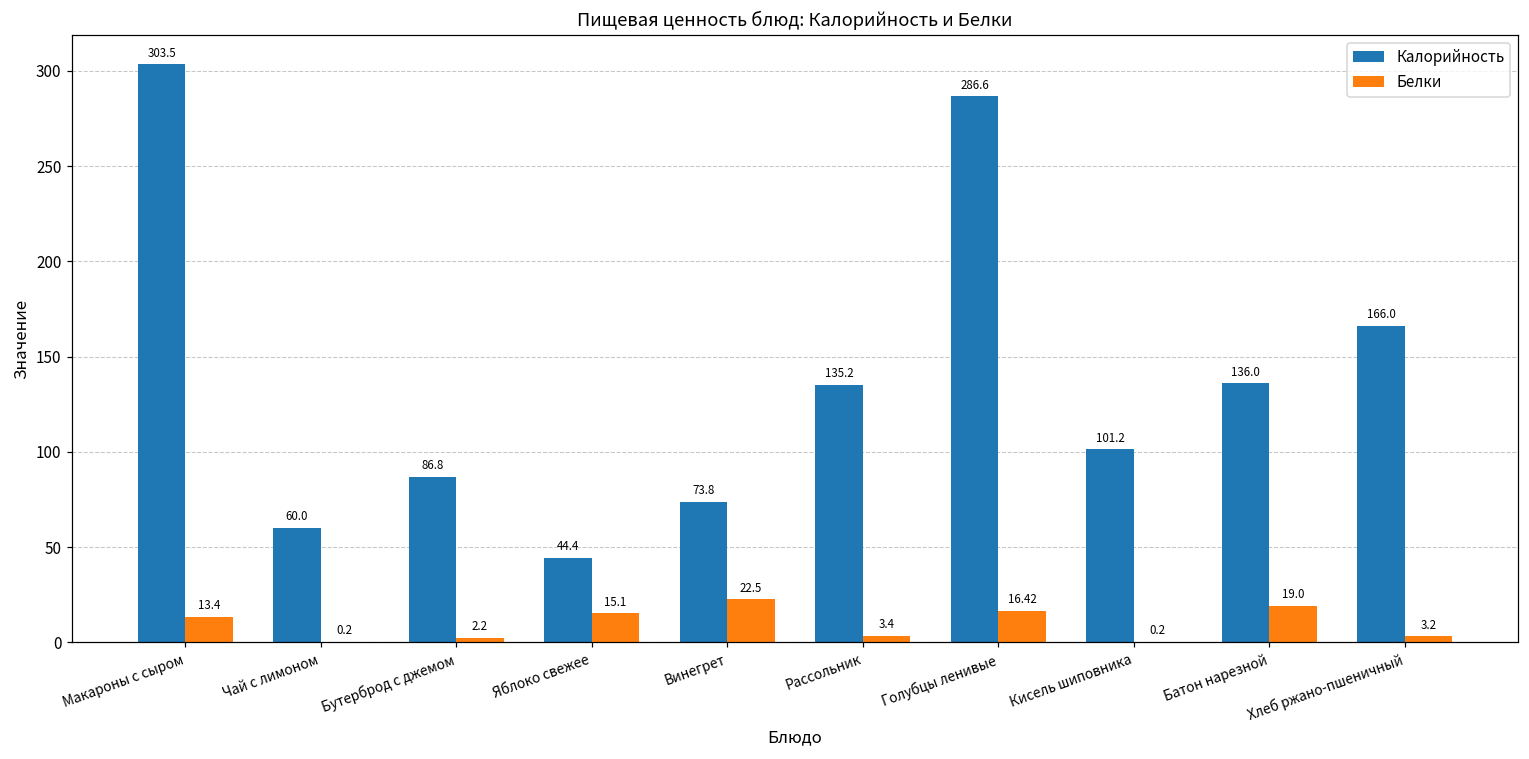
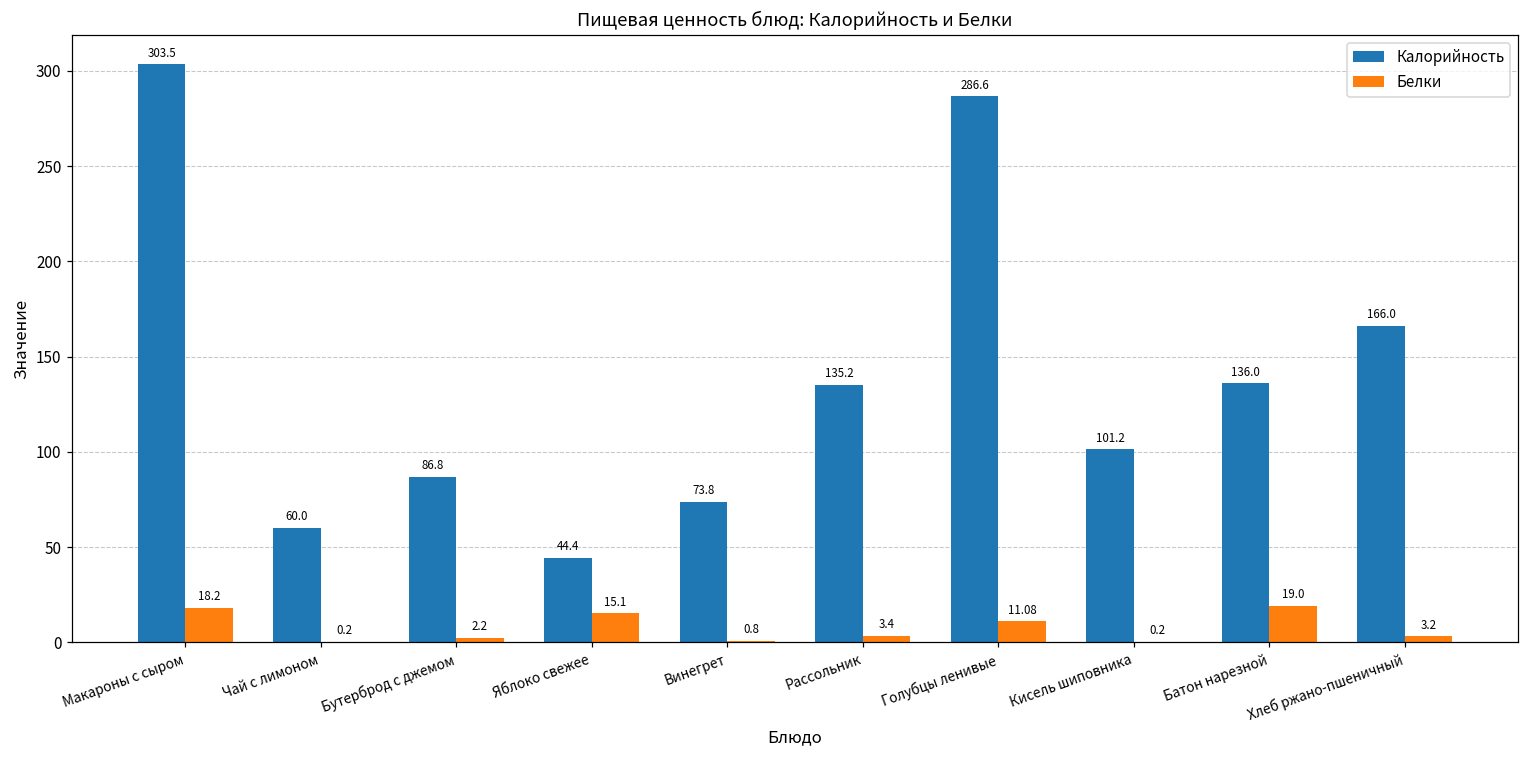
Белки, Макароны с сыром: 13.4 -> 18.2
Белки, Винегрет: 22.5 -> 0.8
Белки, Голубцы ленивые: 16.42 -> 11.08
